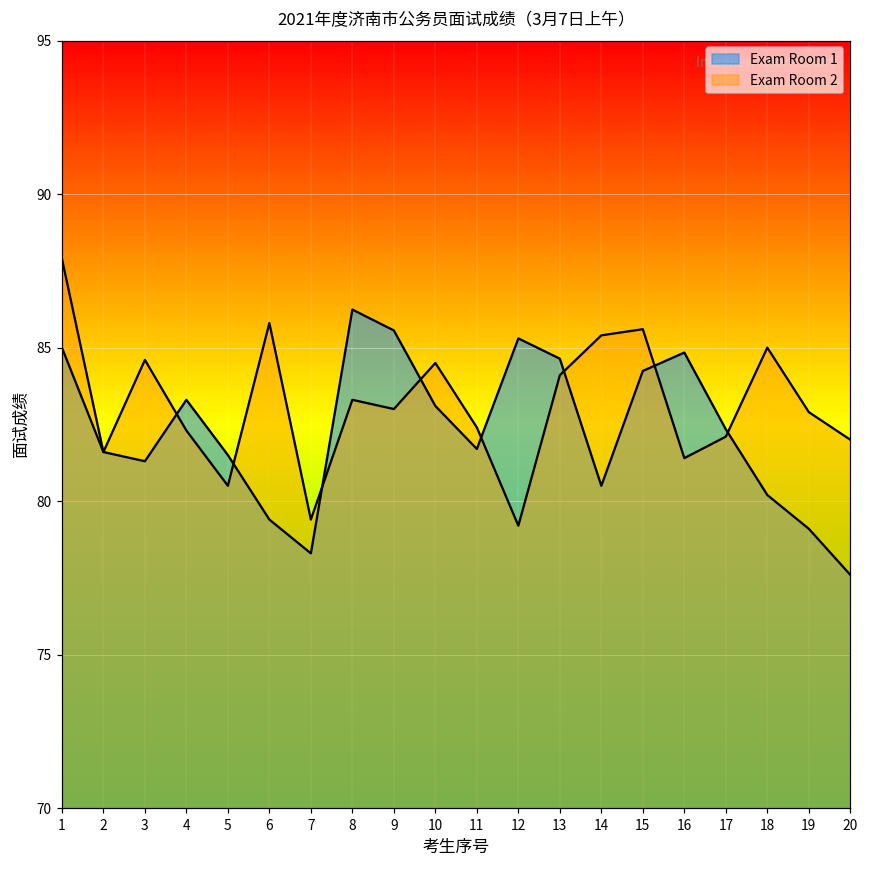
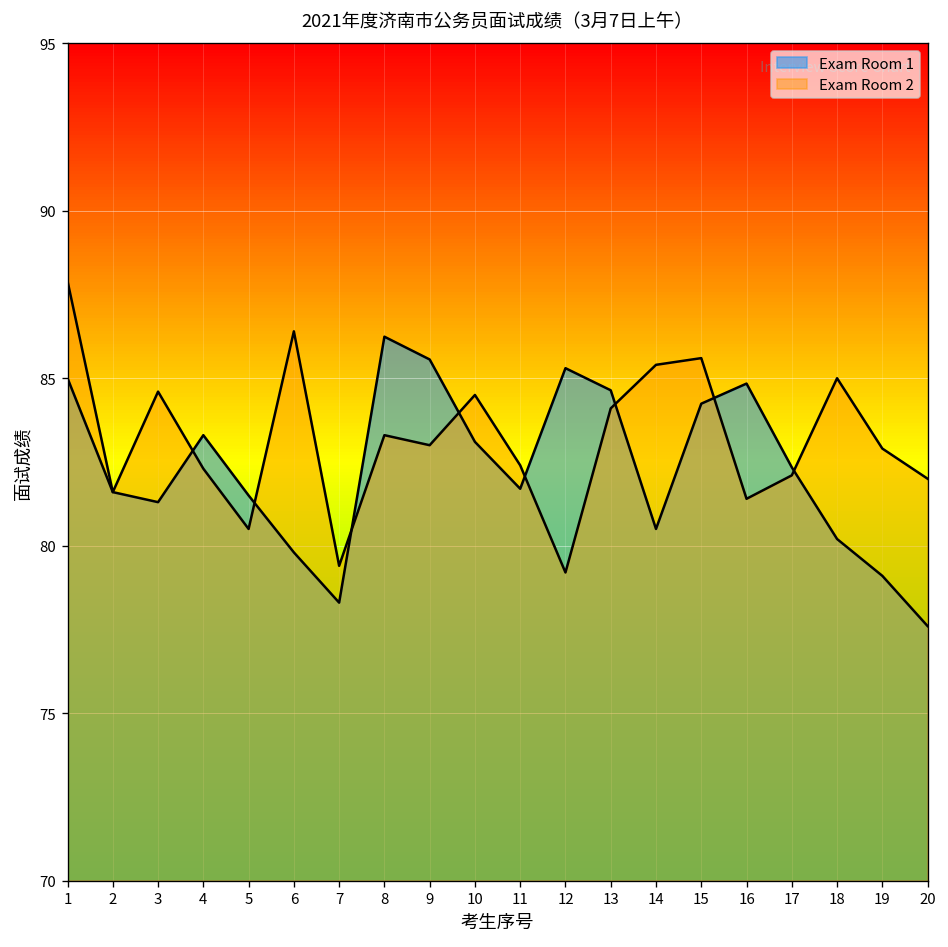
Exam Room 1, 6: 79.4 -> 79.8
Exam Room 2, 6: 85.8 -> 86.4
